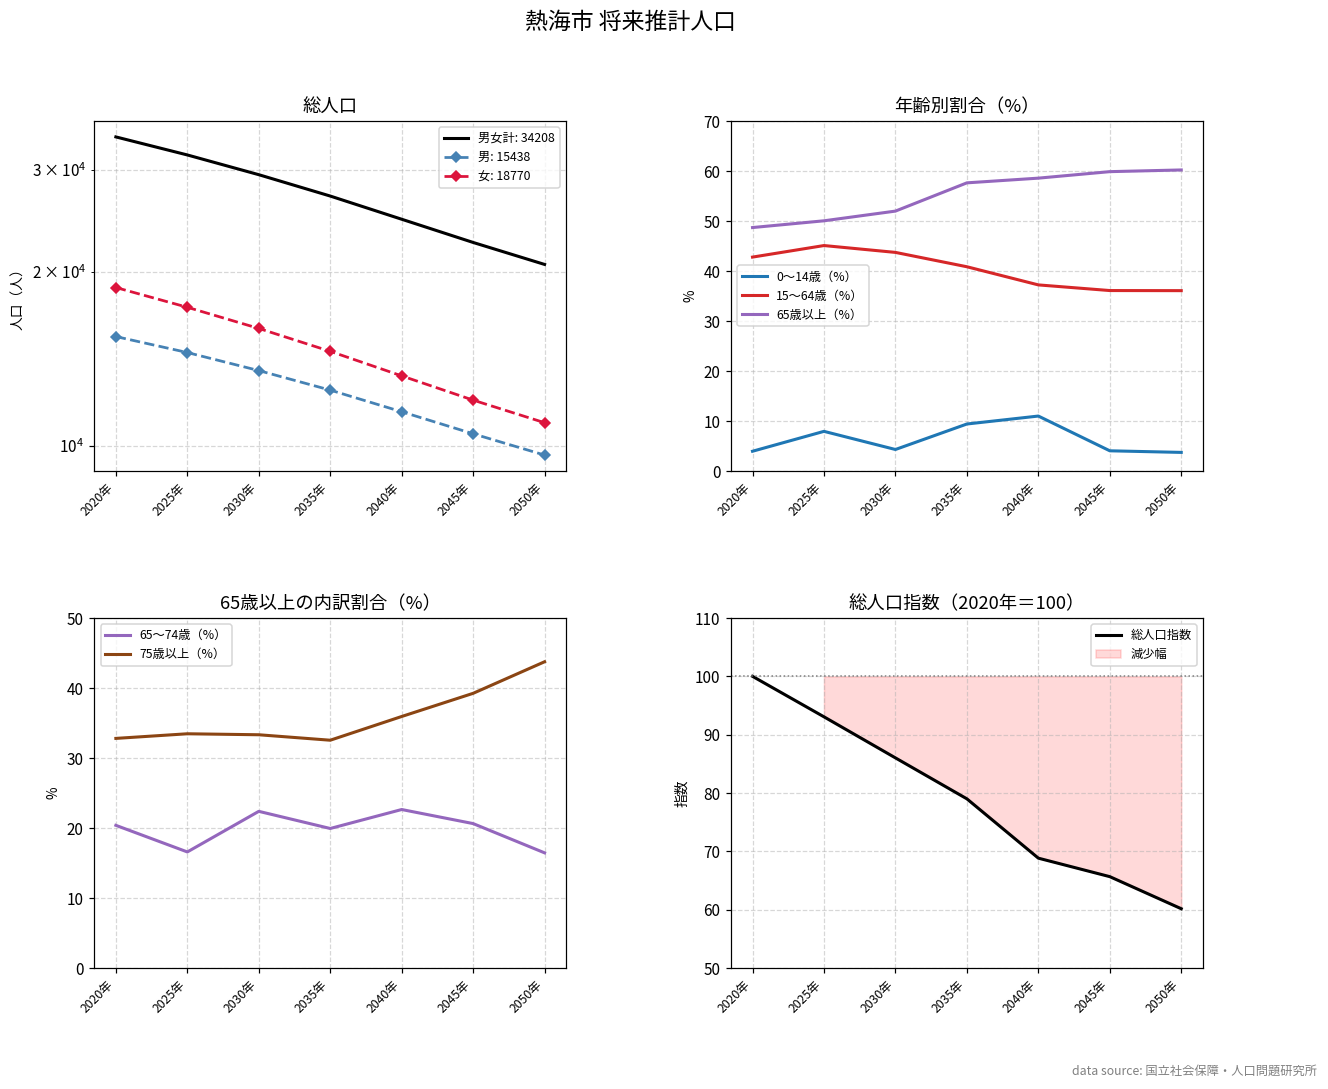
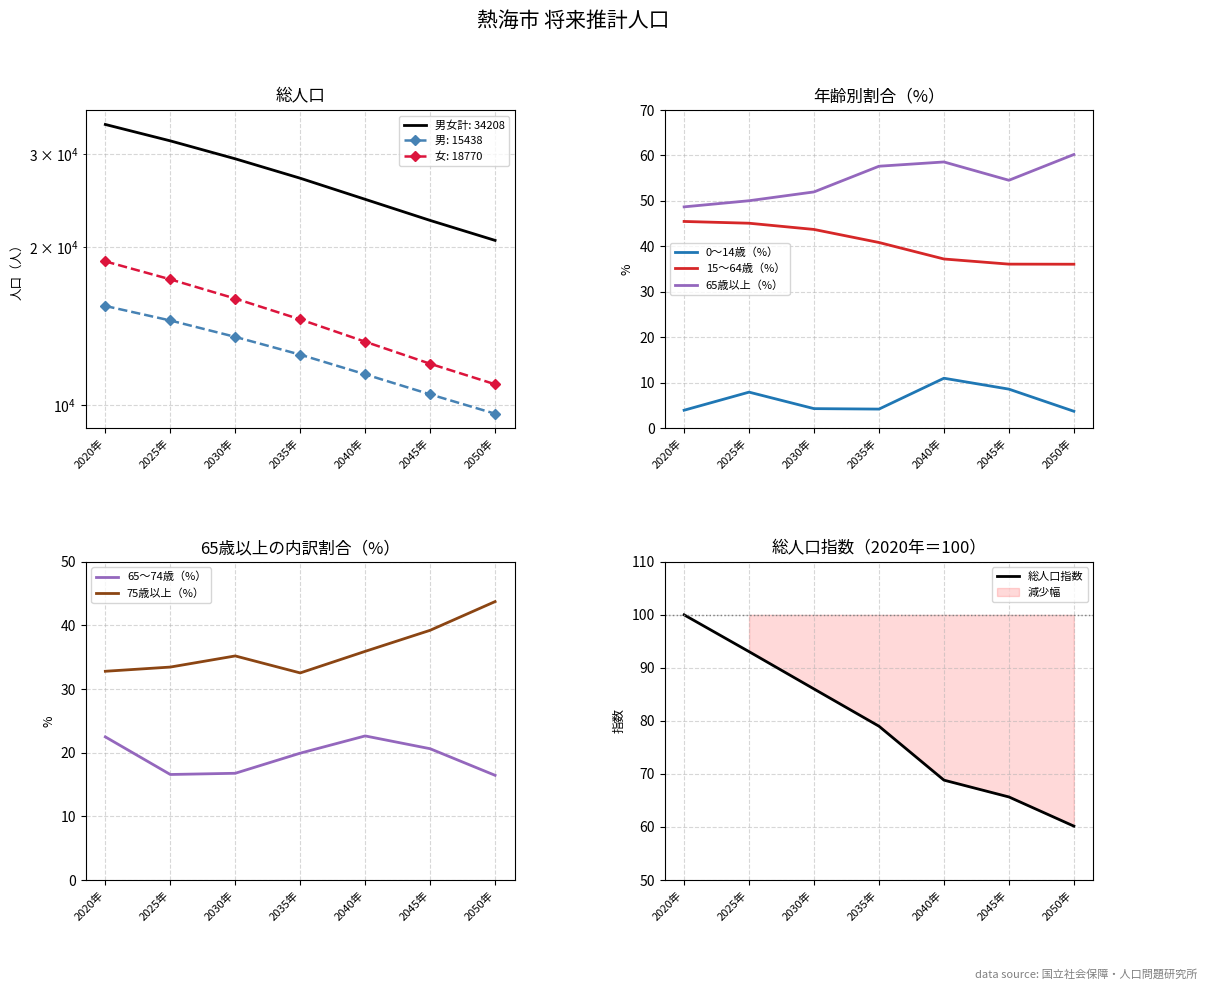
年齢別割合（%）, 15～64歳（%）, 2020年: 43 -> 45
年齢別割合（%）, 0～14歳（%）, 2035年: 9 -> 4
年齢別割合（%）, 0～14歳（%）, 2045年: 4 -> 9
年齢別割合（%）, 65歳以上（%）, 2045年: 60 -> 55
65歳以上の内訳割合（%）, 65～74歳（%）, 2020年: 20 -> 22
65歳以上の内訳割合（%）, 65～74歳（%）, 2030年: 22 -> 17
65歳以上の内訳割合（%）, 75歳以上（%）, 2030年: 33 -> 35
